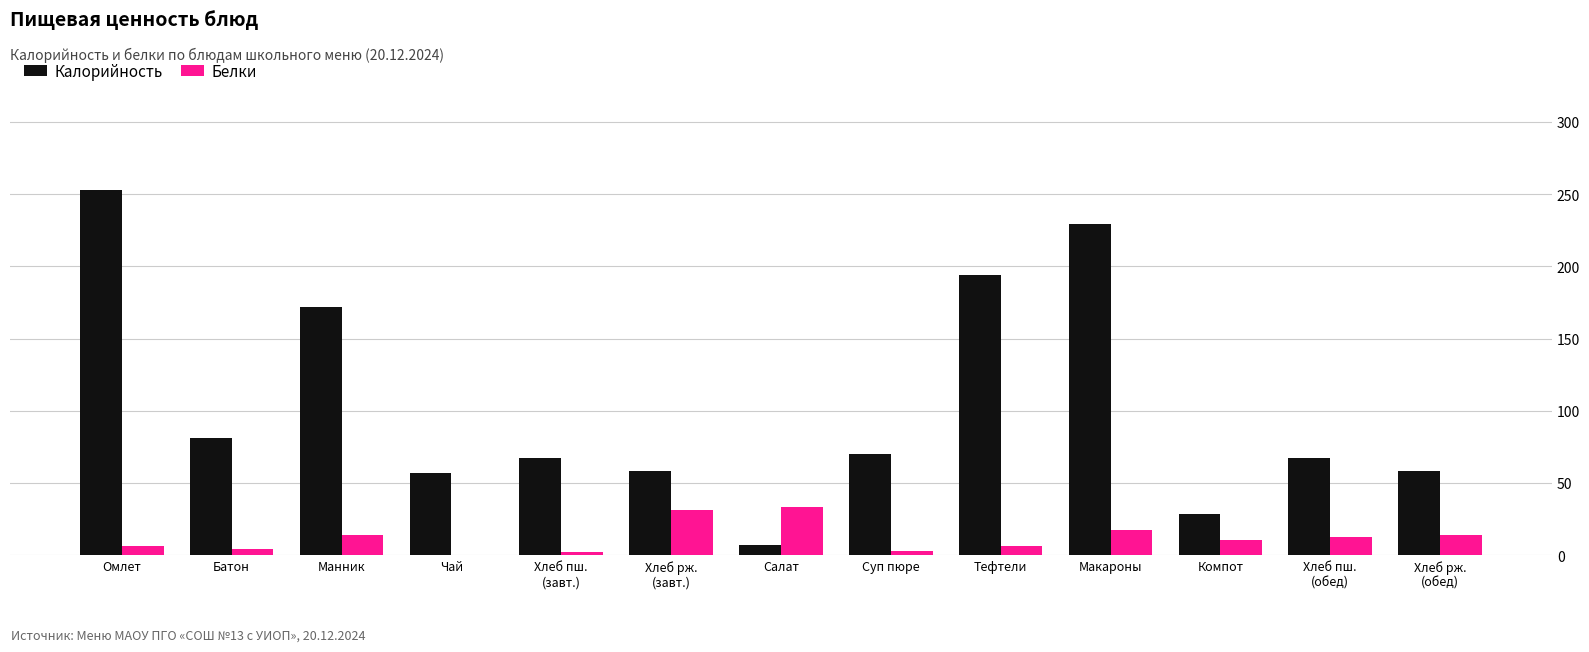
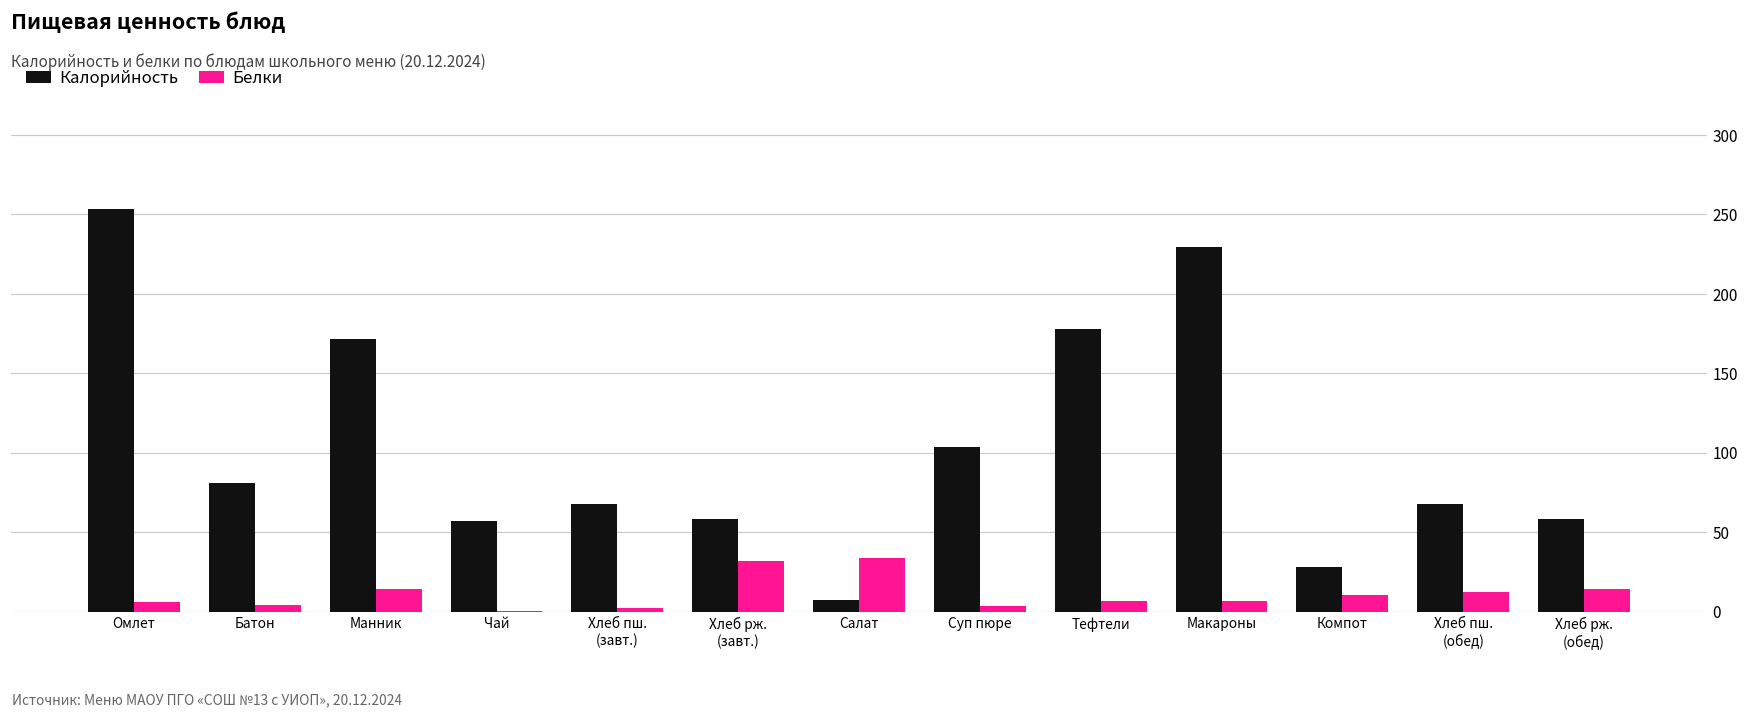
Калорийность, Суп пюре: 70 -> 104
Калорийность, Тефтели: 194 -> 178
Белки, Макароны: 18 -> 6
